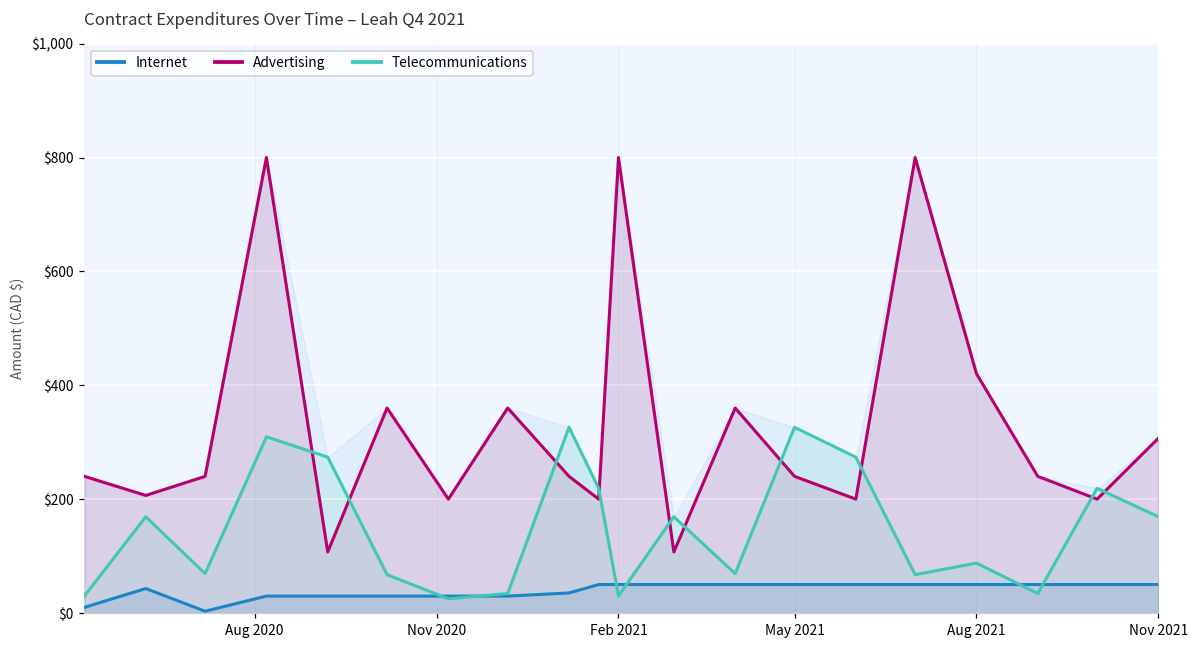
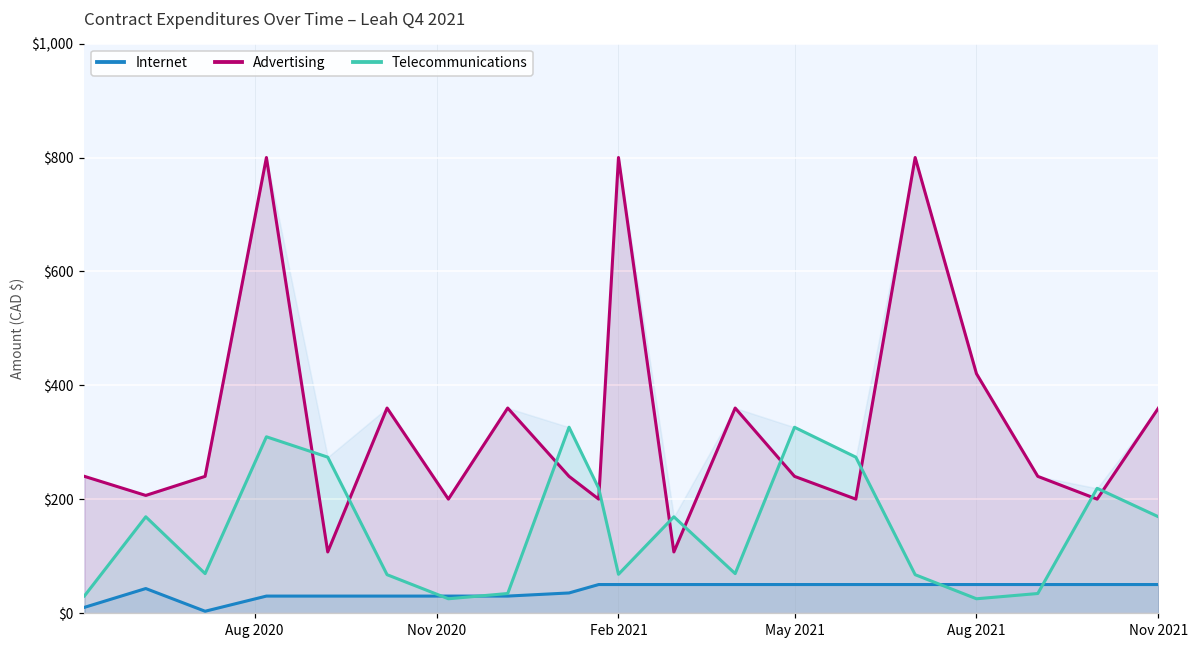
Telecommunications, Feb 2021: $30 -> $70
Telecommunications, Aug 2021: $90 -> $30
Advertising, Nov 2021: $310 -> $360
